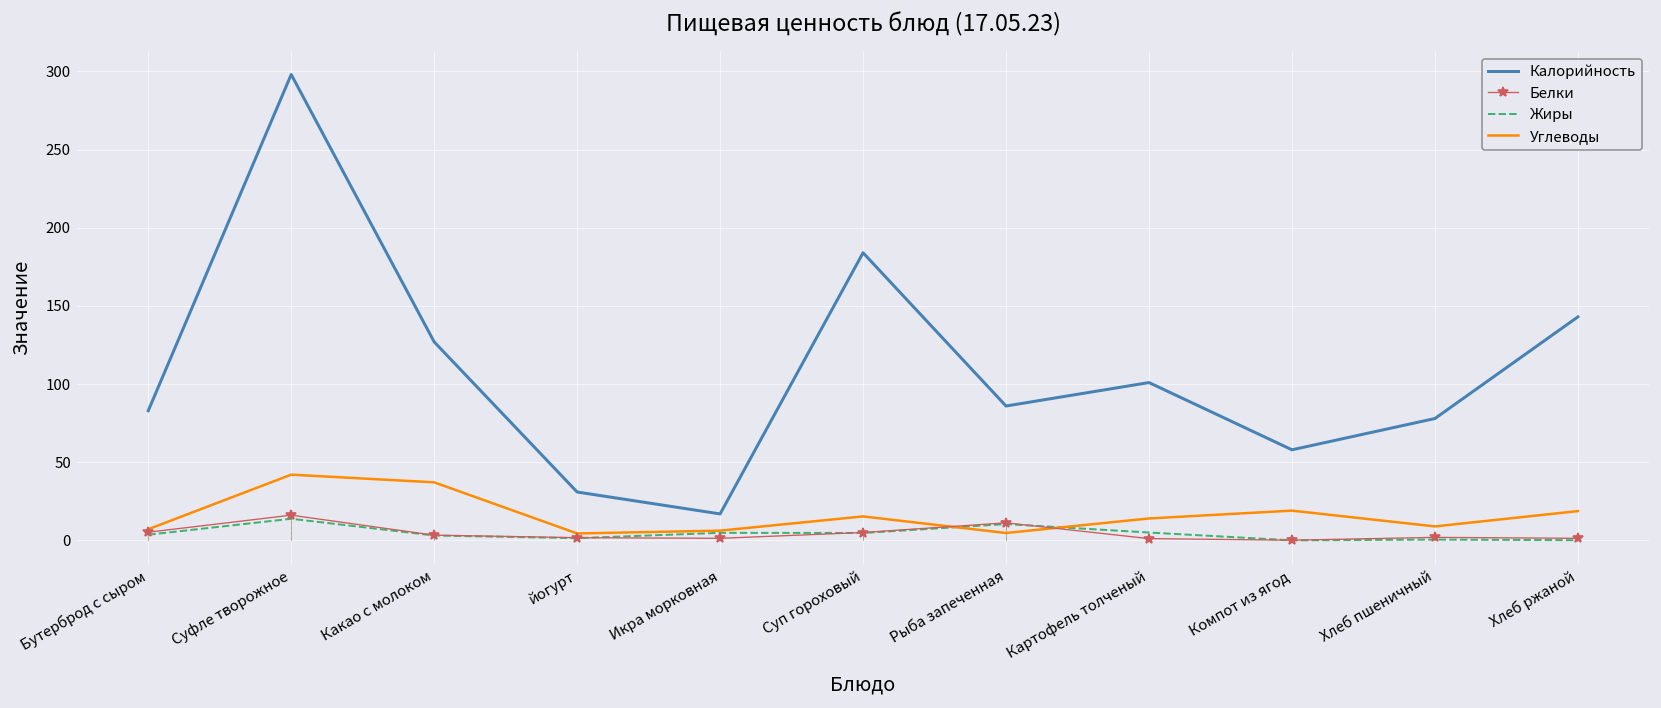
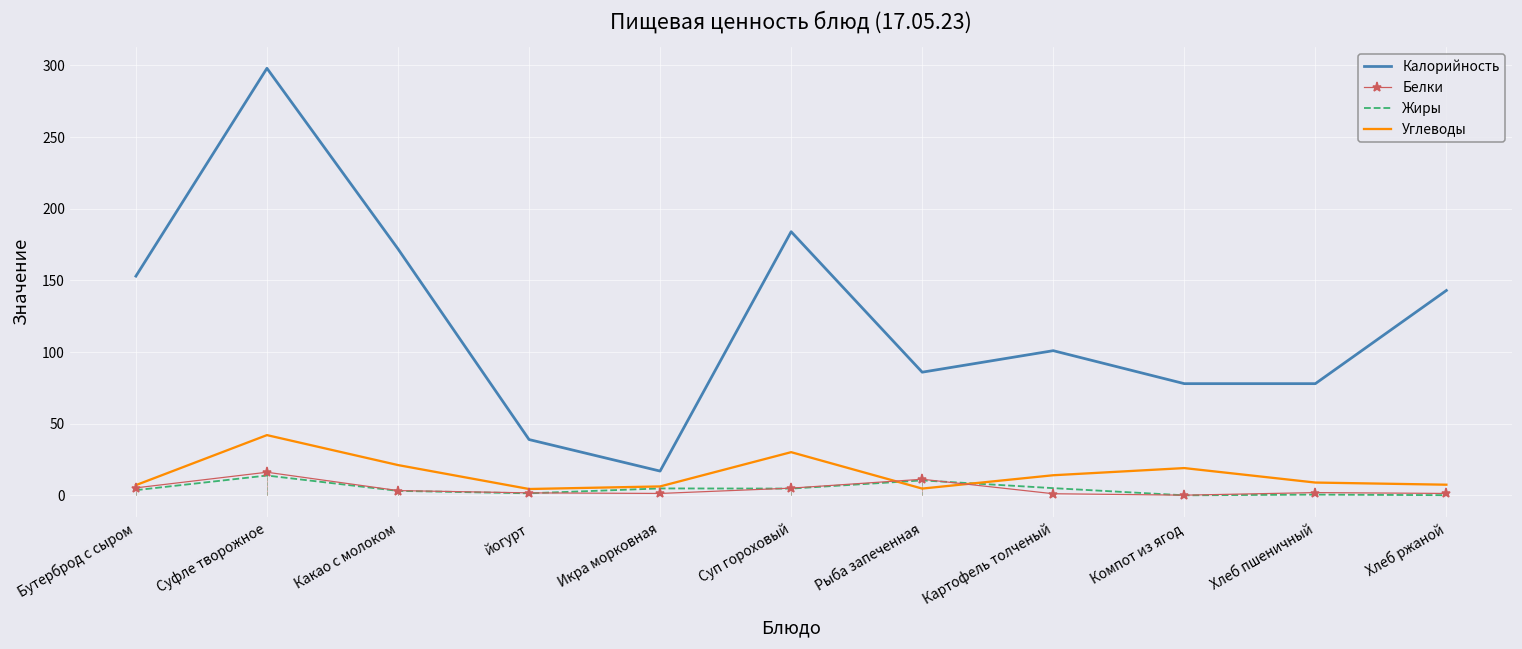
Калорийность, Бутерброд с сыром: 83 -> 153
Калорийность, Какао с молоком: 127 -> 172
Углеводы, Какао с молоком: 37 -> 21
Калорийность, йогурт: 31 -> 39
Углеводы, Суп гороховый: 15 -> 30
Калорийность, Компот из ягод: 58 -> 78
Углеводы, Хлеб ржаной: 19 -> 8
